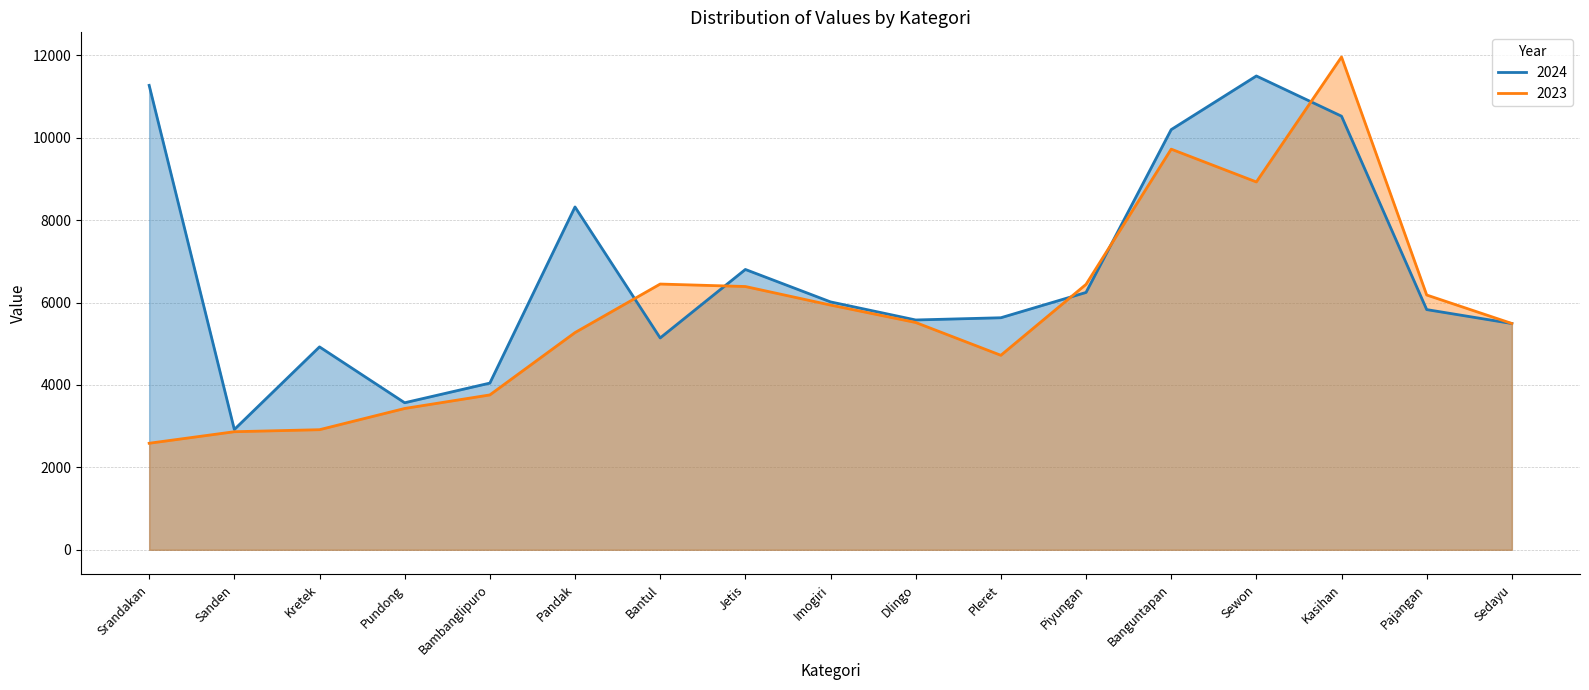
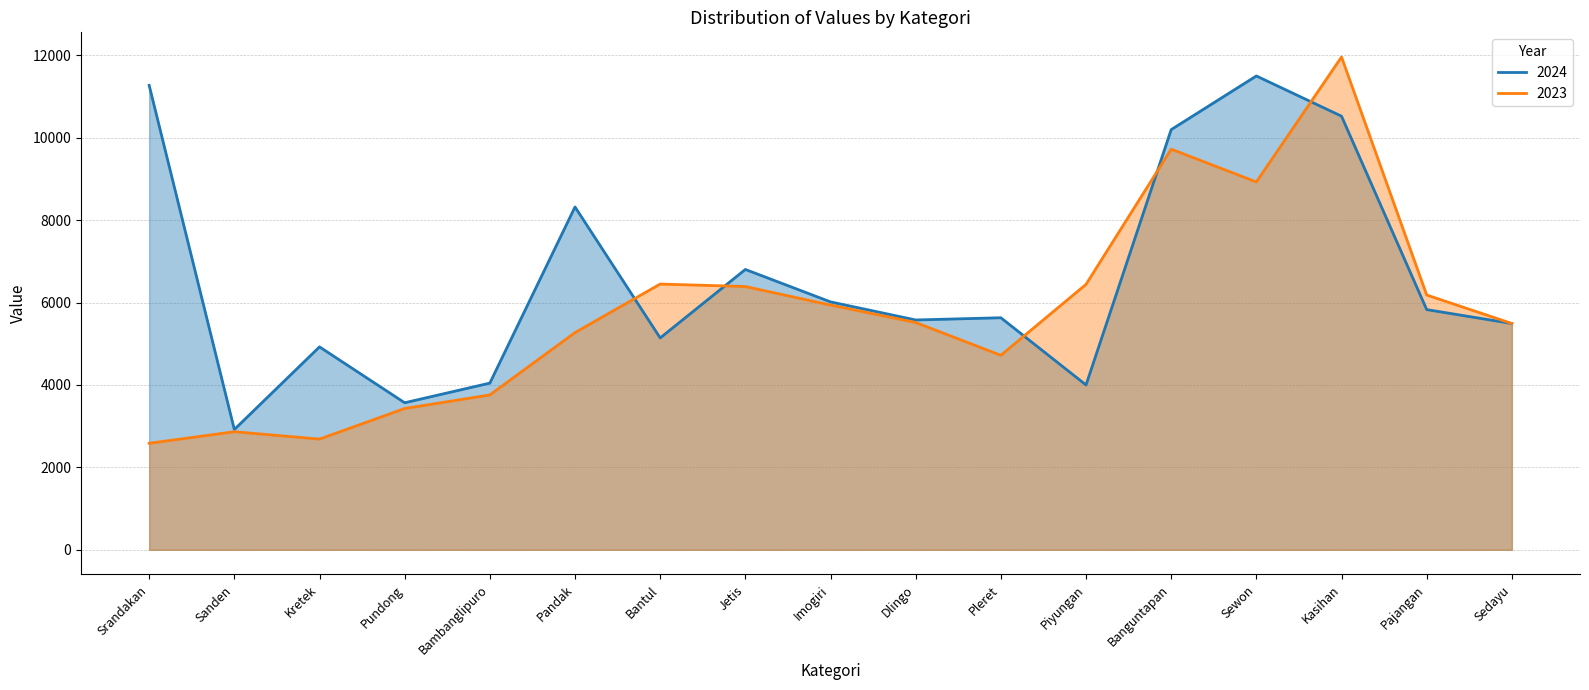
2023, Kretek: 2900 -> 2700
2024, Piyungan: 6200 -> 4000
